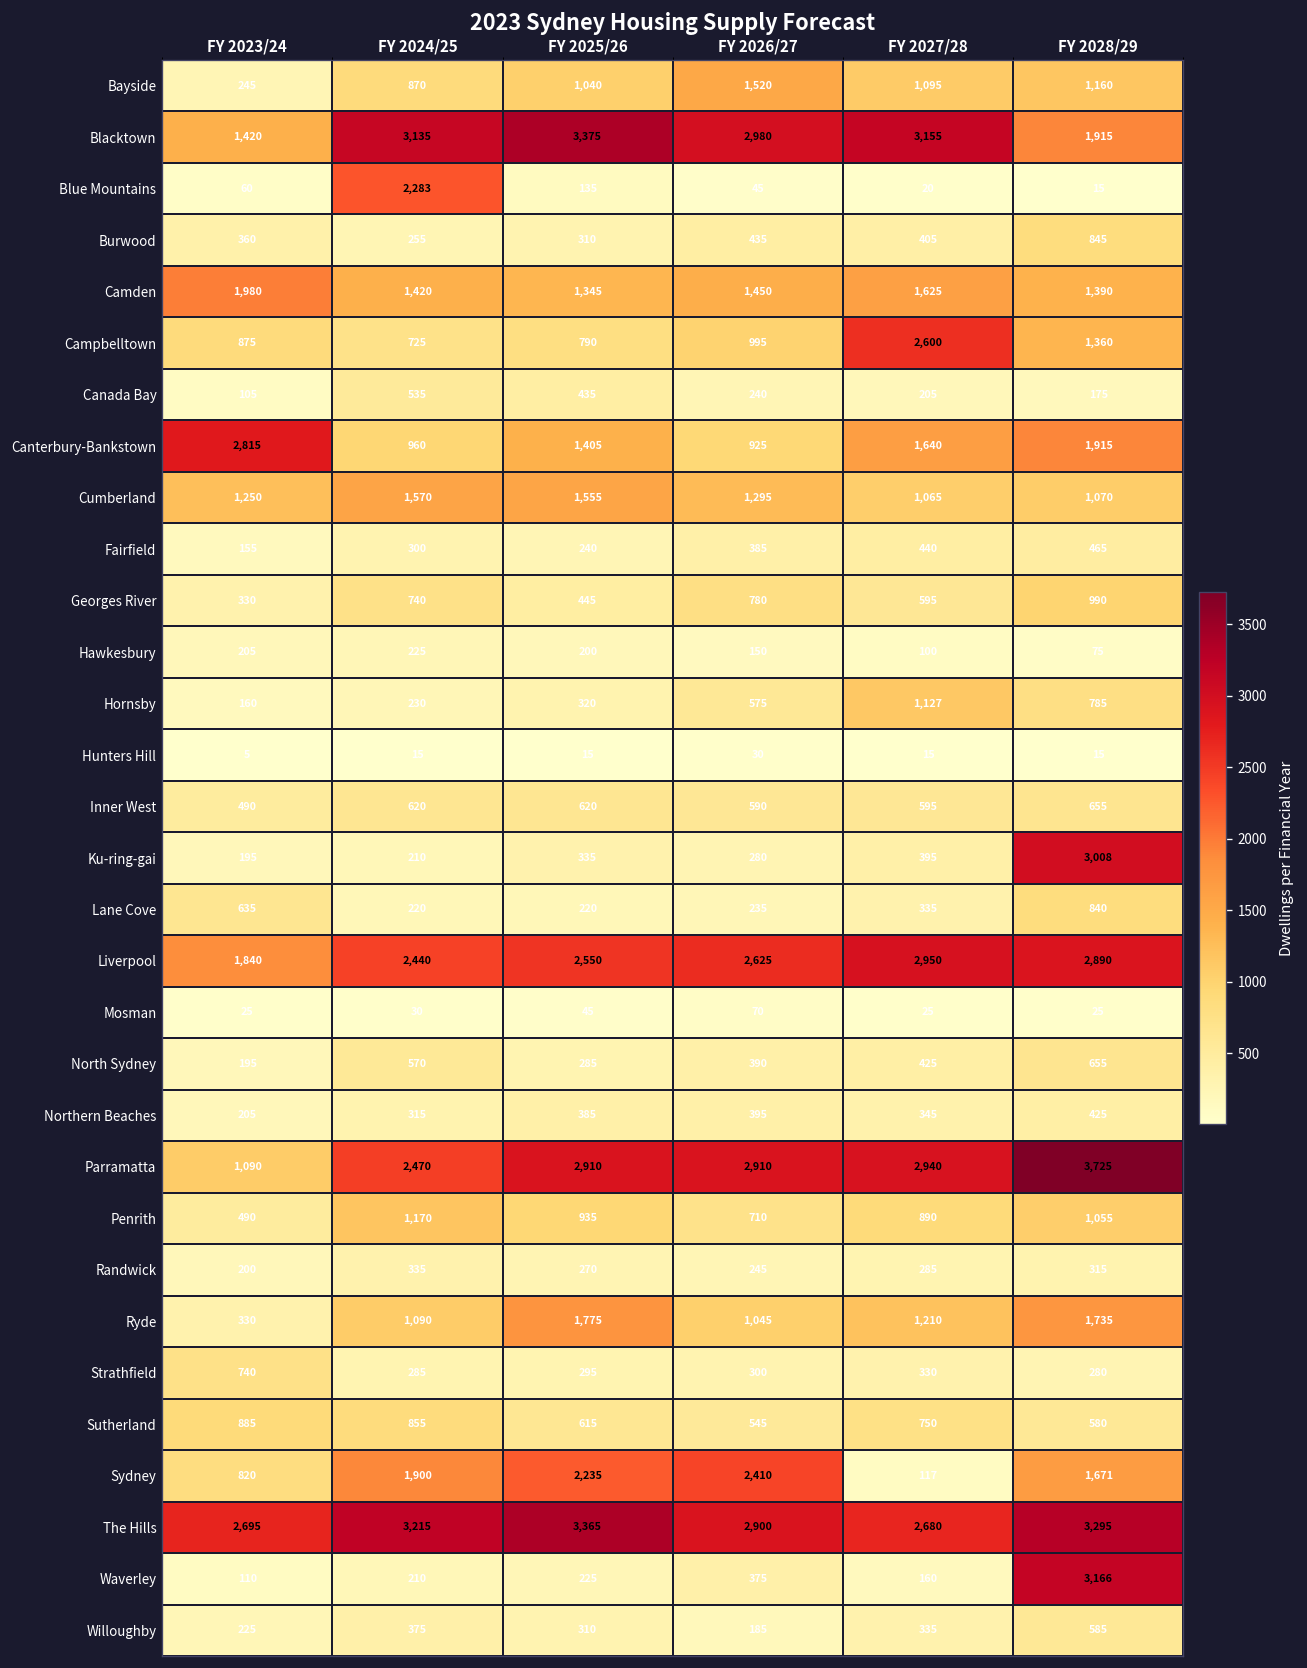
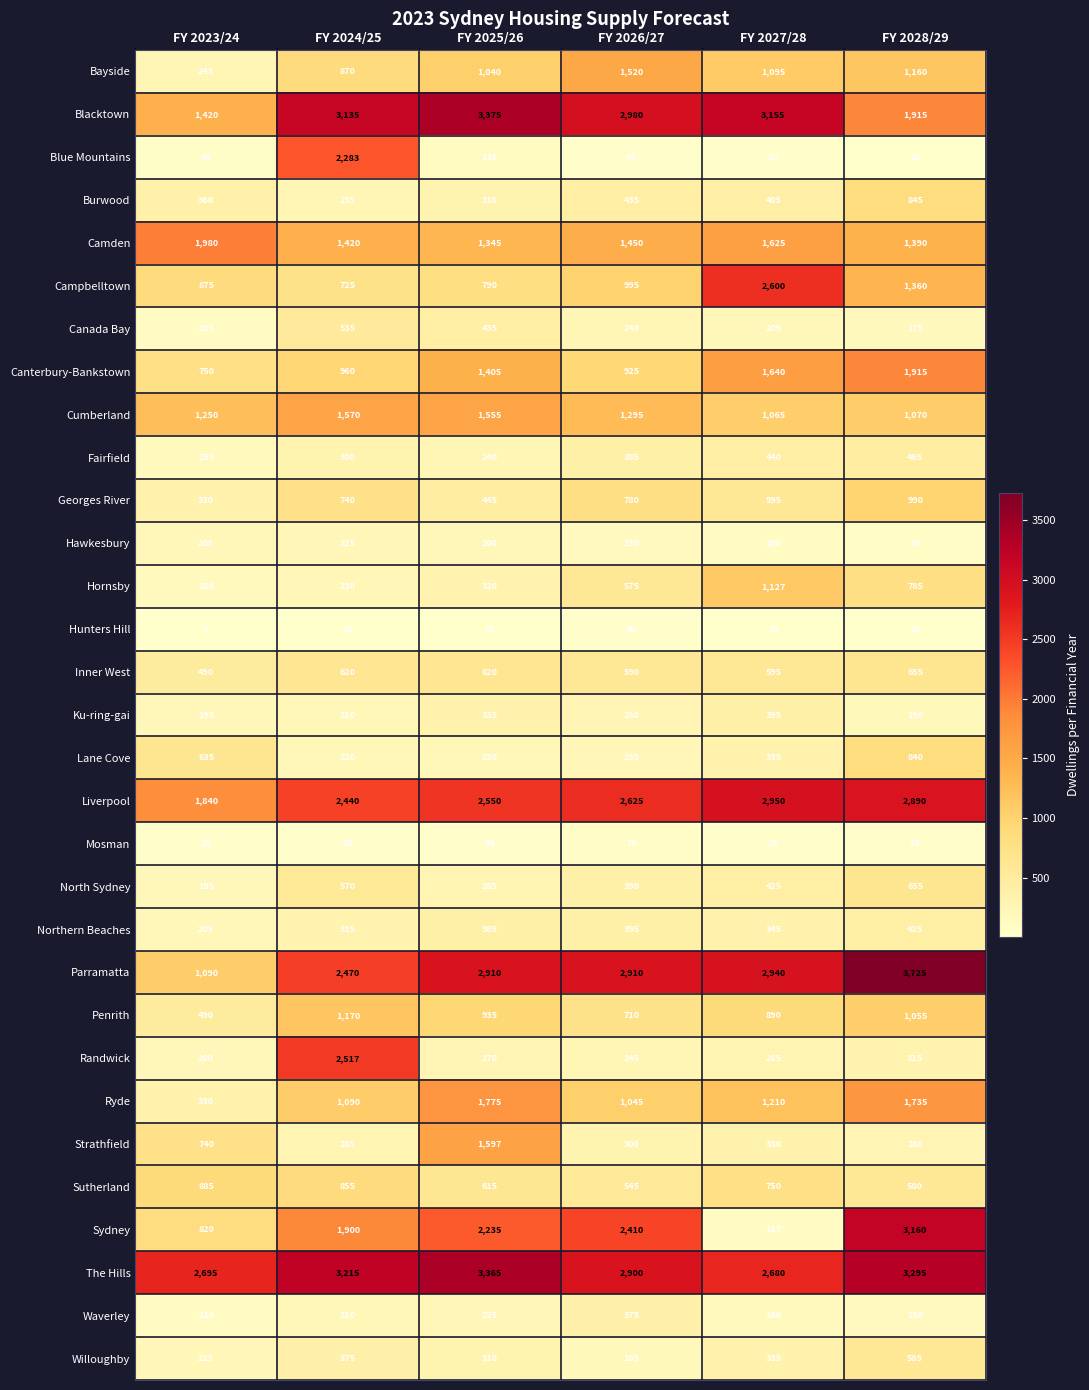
Canterbury-Bankstown, FY 2023/24: 2,815 -> 750
Ku-ring-gai, FY 2028/29: 3,008 -> 190
Randwick, FY 2024/25: 335 -> 2,517
Strathfield, FY 2025/26: 295 -> 1,597
Sydney, FY 2028/29: 1,671 -> 3,160
Waverley, FY 2028/29: 3,166 -> 150
